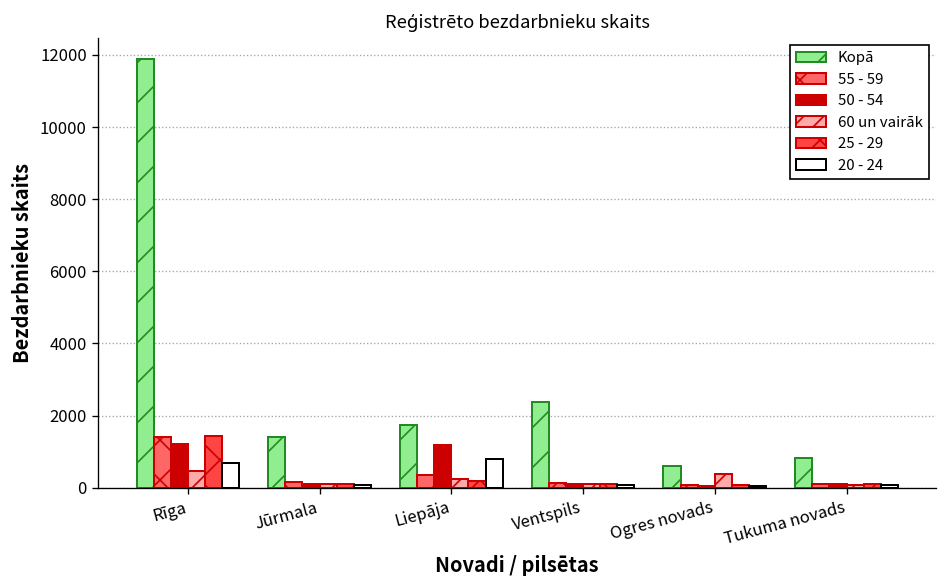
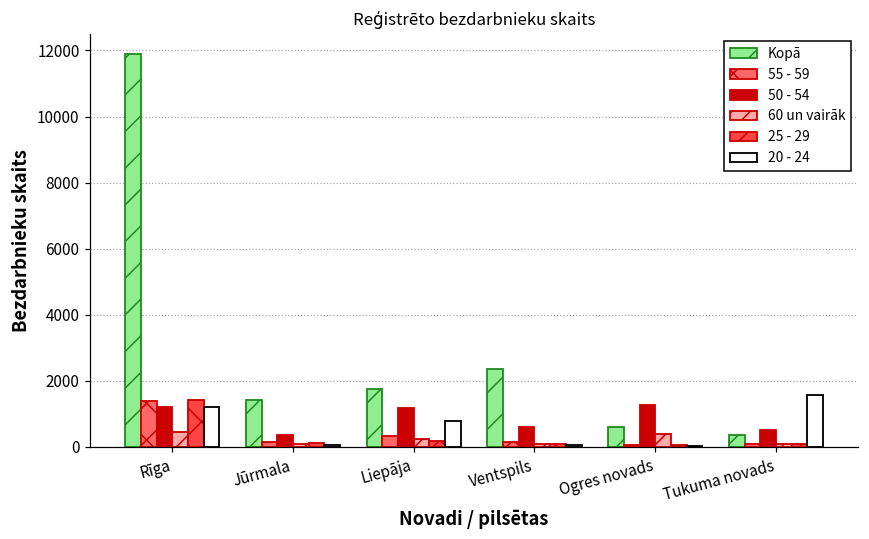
20 - 24, Rīga: 700 -> 1200
50 - 54, Jūrmala: 100 -> 400
50 - 54, Ventspils: 100 -> 600
50 - 54, Ogres novads: 100 -> 1300
Kopā, Tukuma novads: 800 -> 300
50 - 54, Tukuma novads: 100 -> 500
20 - 24, Tukuma novads: 100 -> 1600
